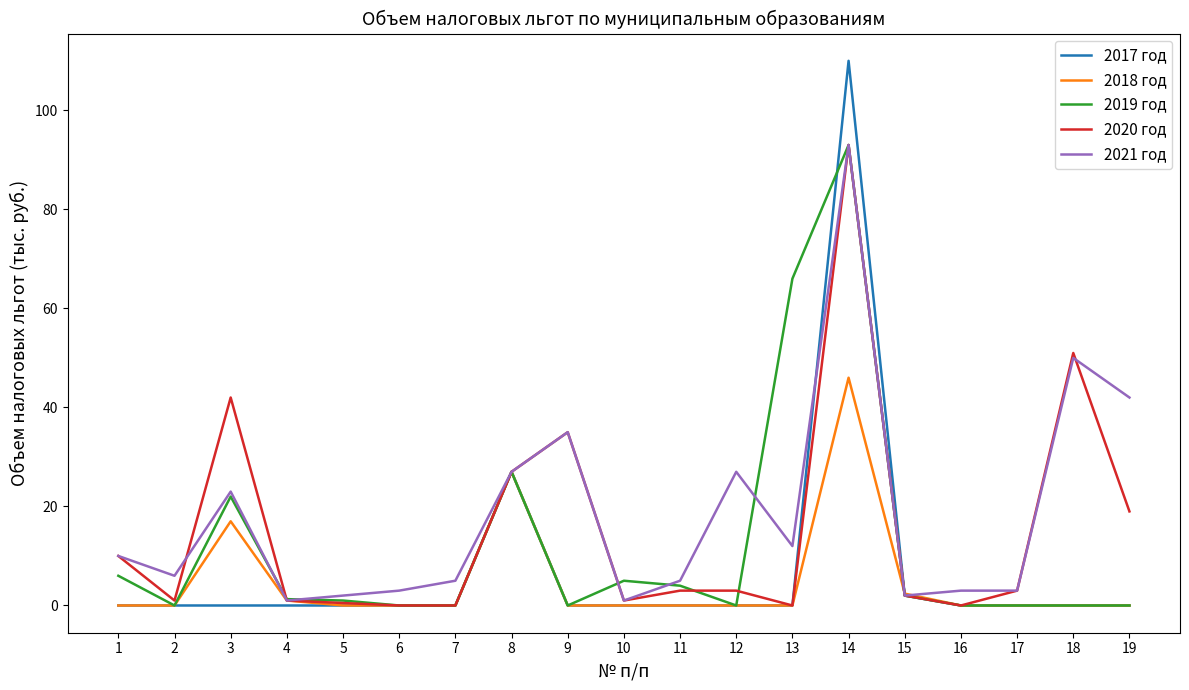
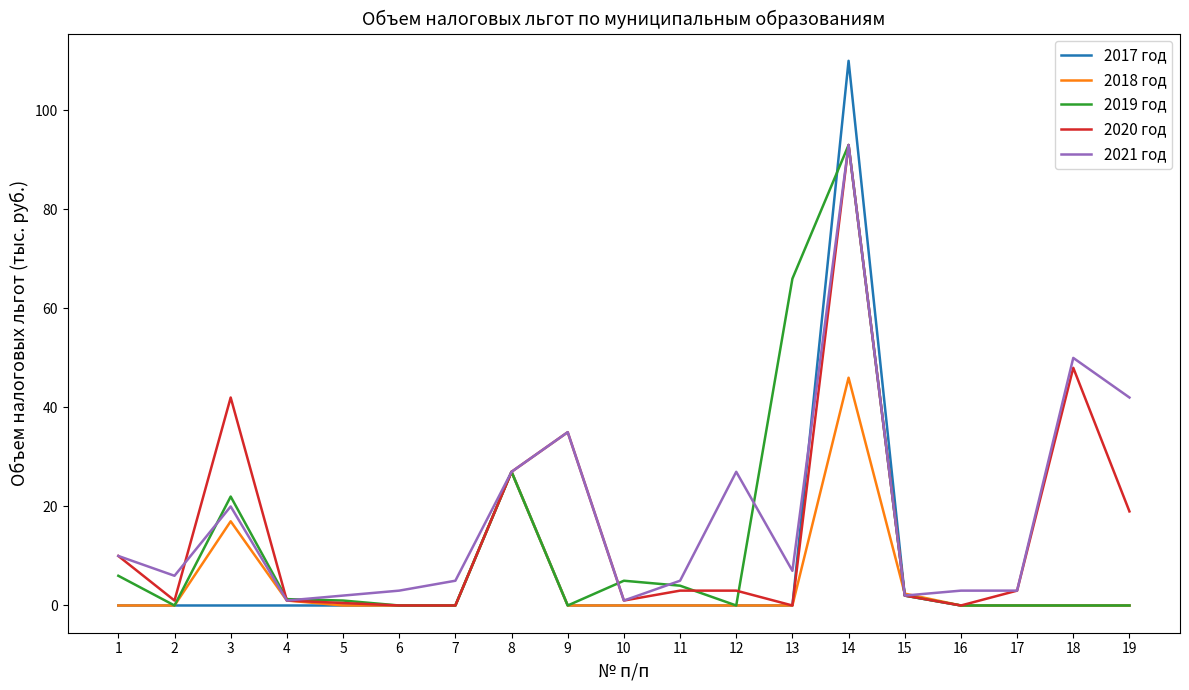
2021 год, 3: 23 -> 20
2021 год, 13: 12 -> 7
2020 год, 18: 51 -> 48
